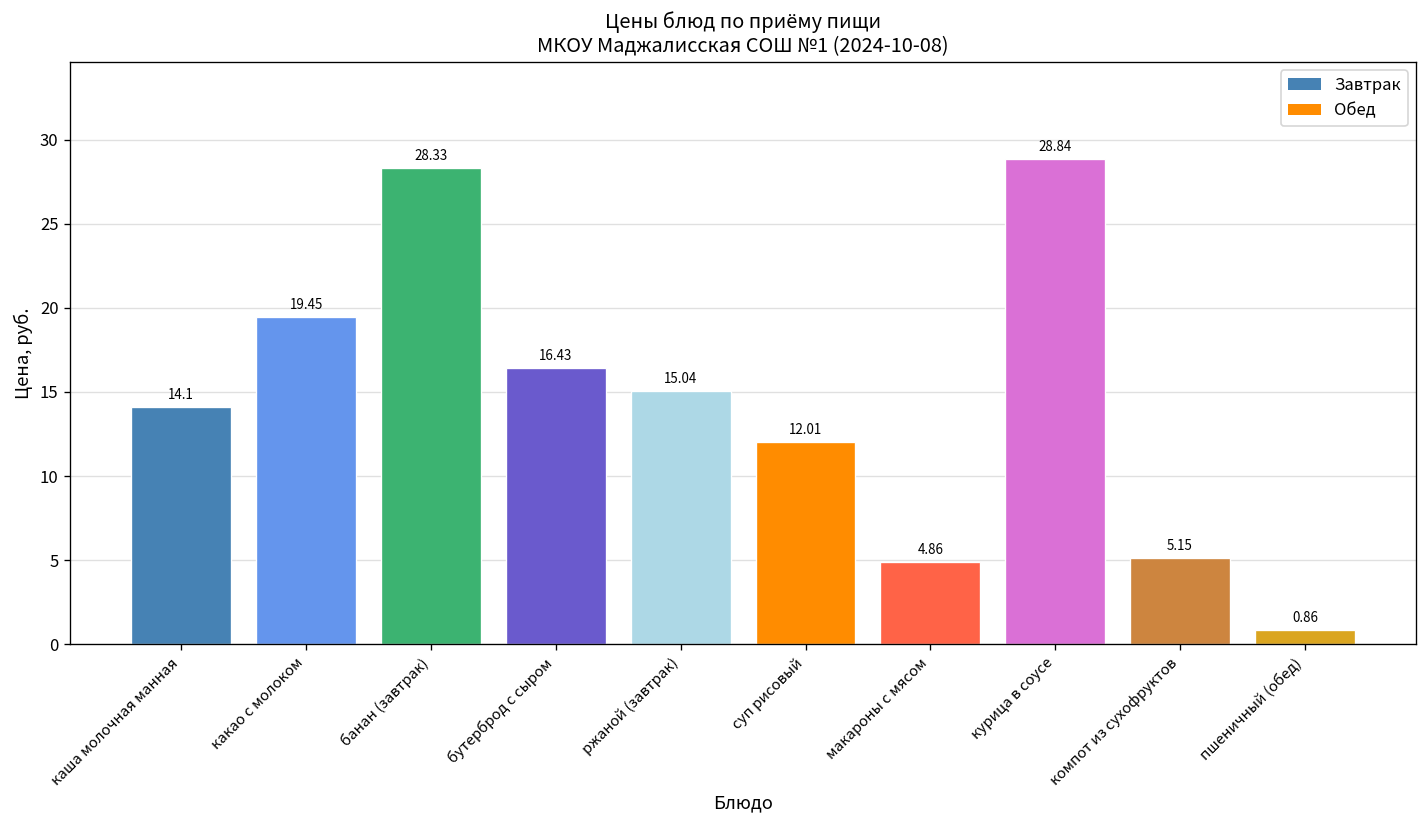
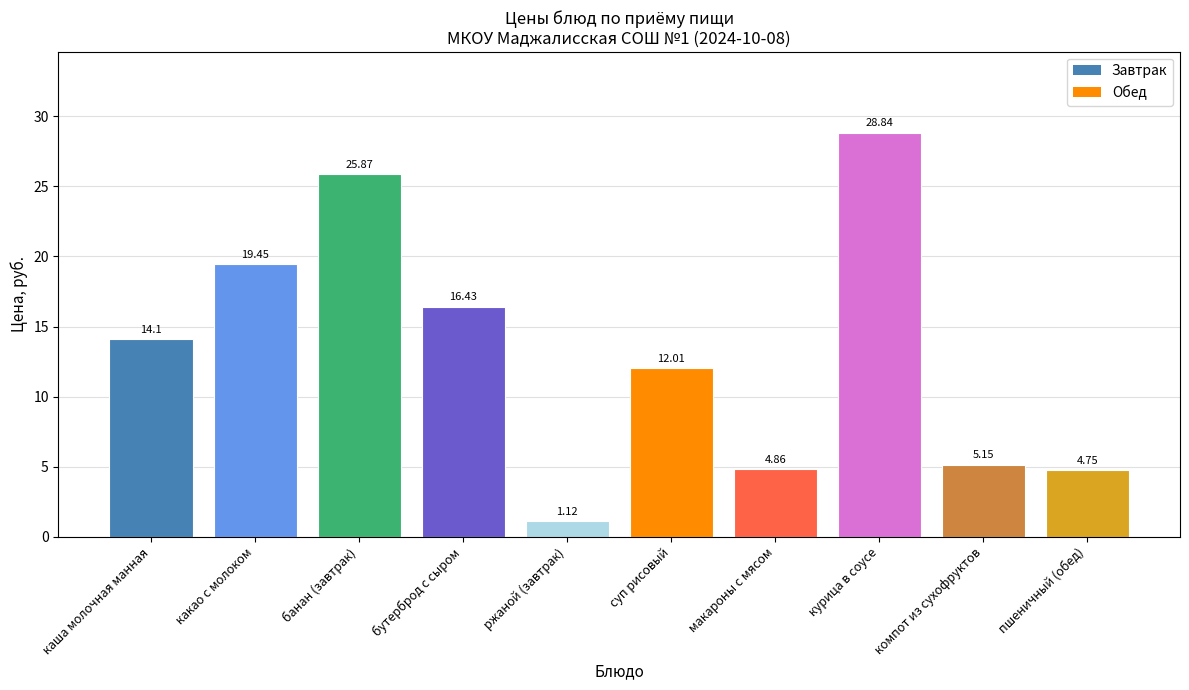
банан (завтрак): 28.33 -> 25.87
ржаной (завтрак): 15.04 -> 1.12
пшеничный (обед): 0.86 -> 4.75
